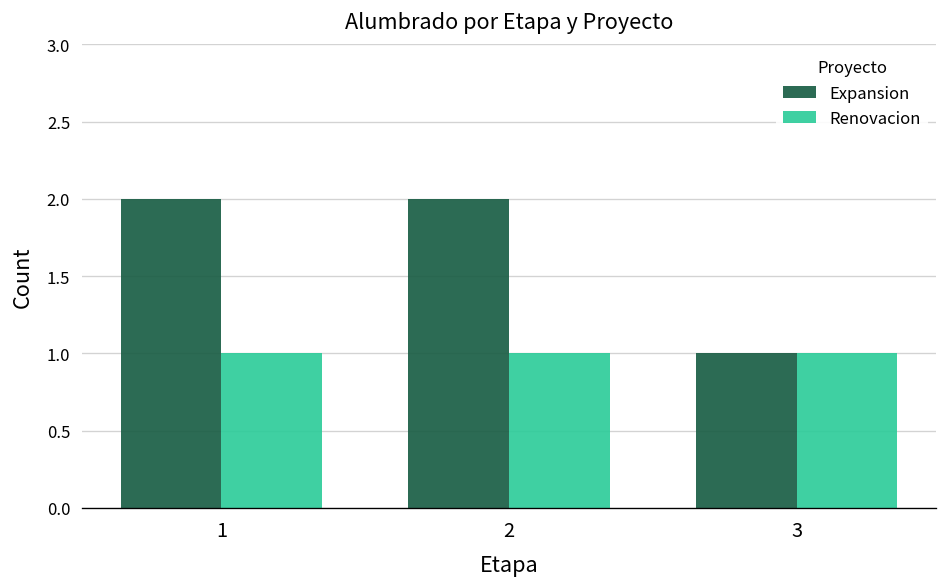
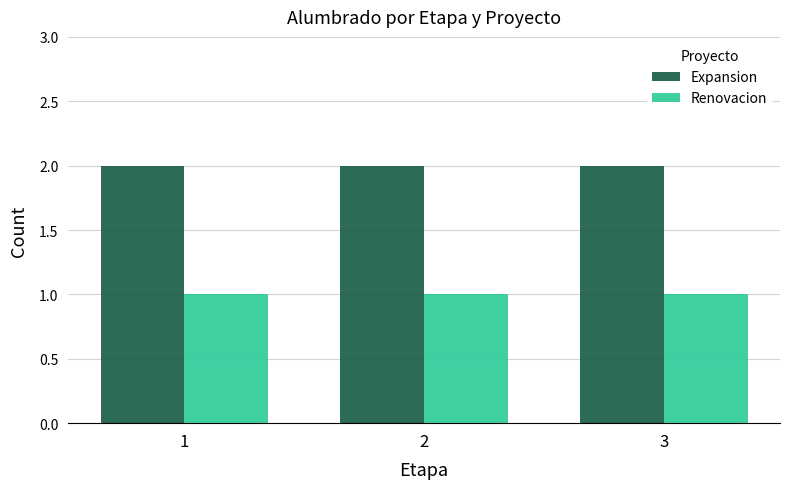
Expansion, 3: 1 -> 2
